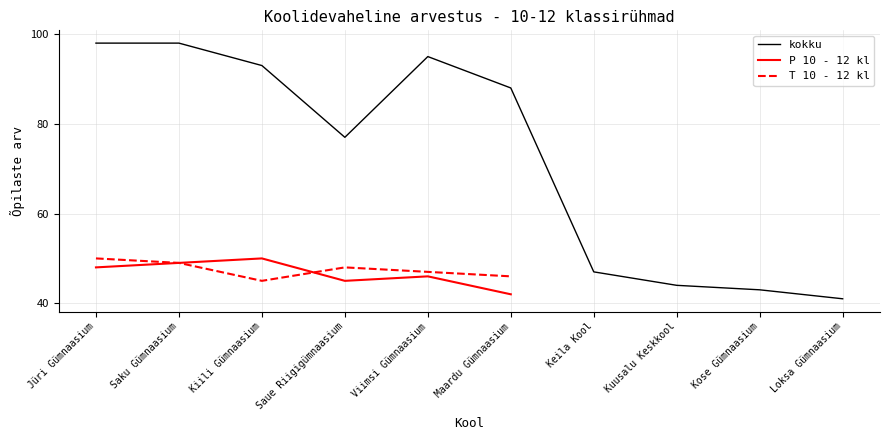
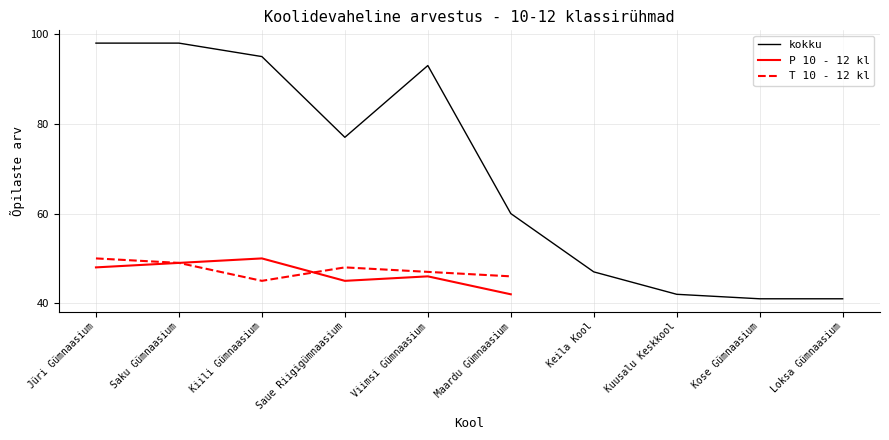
kokku, Kiili Gümnaasium: 93 -> 95
kokku, Viimsi Gümnaasium: 95 -> 93
kokku, Maardu Gümnaasium: 88 -> 60
kokku, Kuusalu Keskkool: 44 -> 42
kokku, Kose Gümnaasium: 43 -> 41
